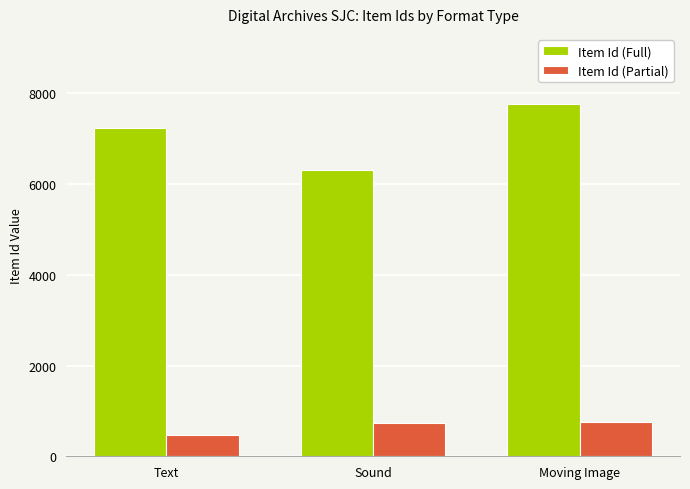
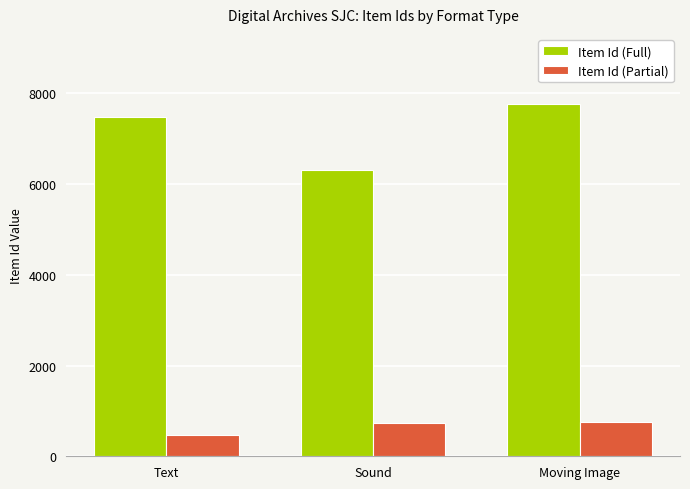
Item Id (Full), Text: 7200 -> 7500
